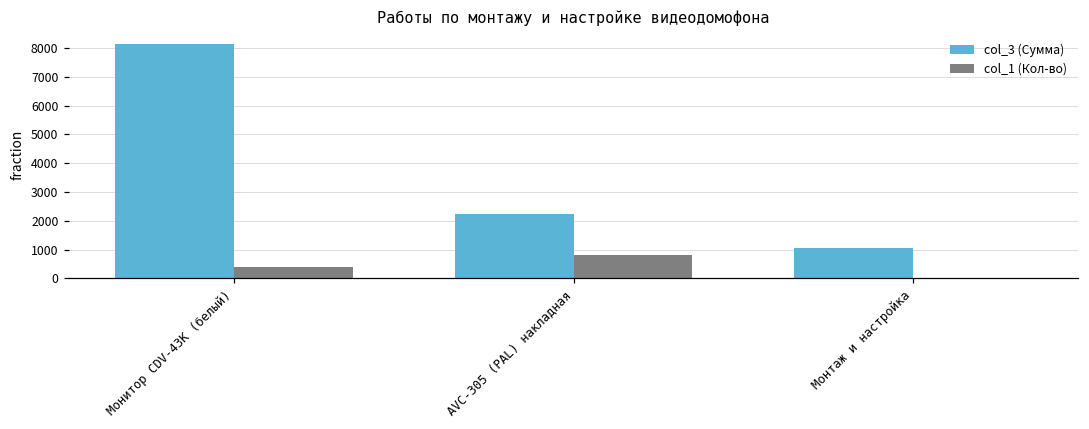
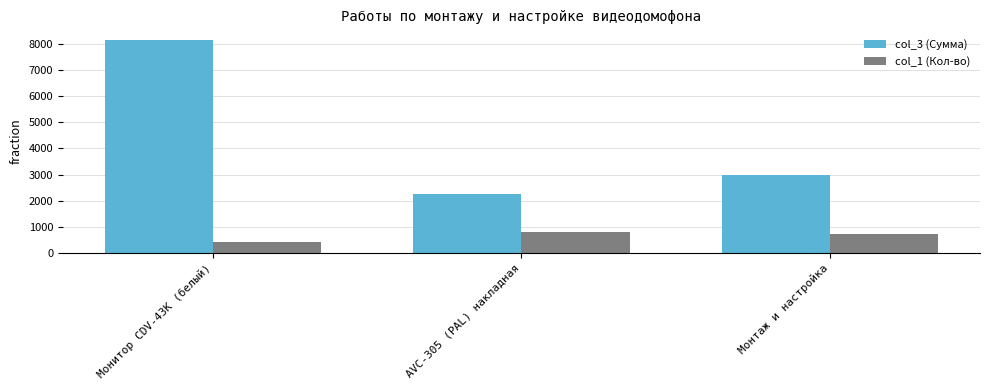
col_3 (Сумма), Монтаж и настройка: 1100 -> 3000
col_1 (Кол-во), Монтаж и настройка: 0 -> 700
